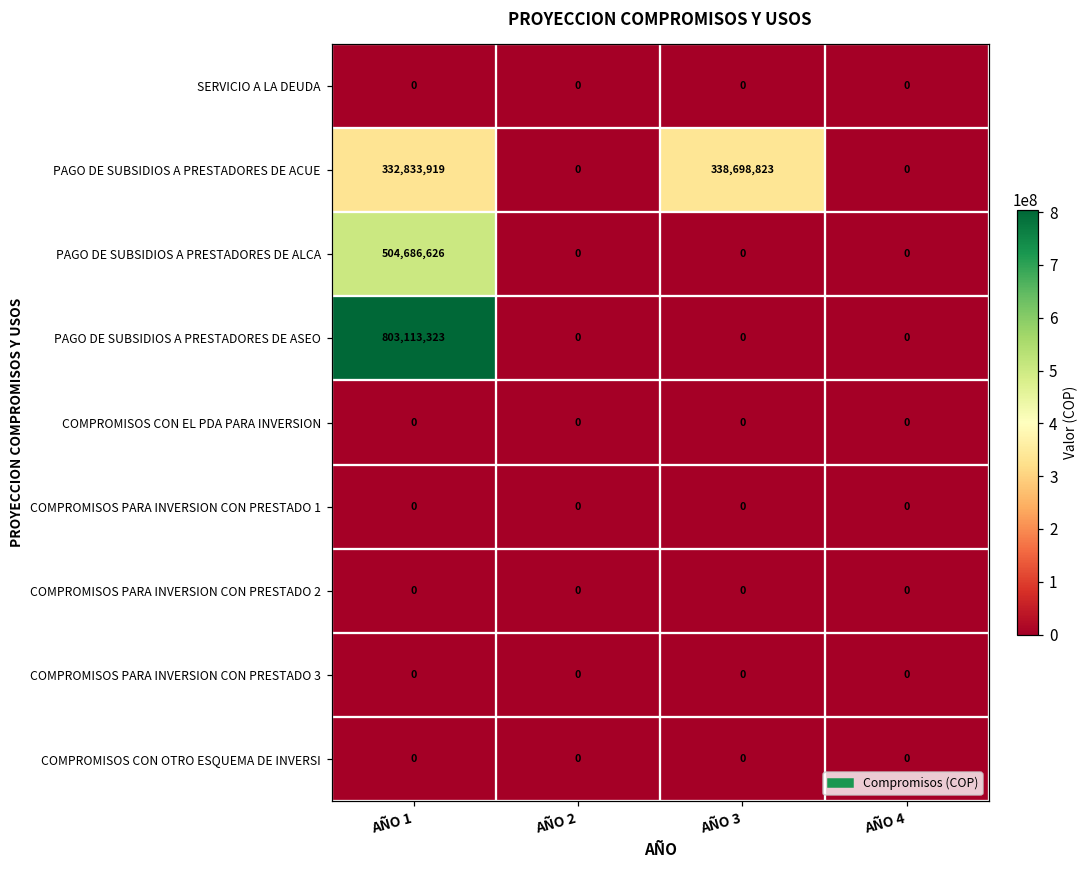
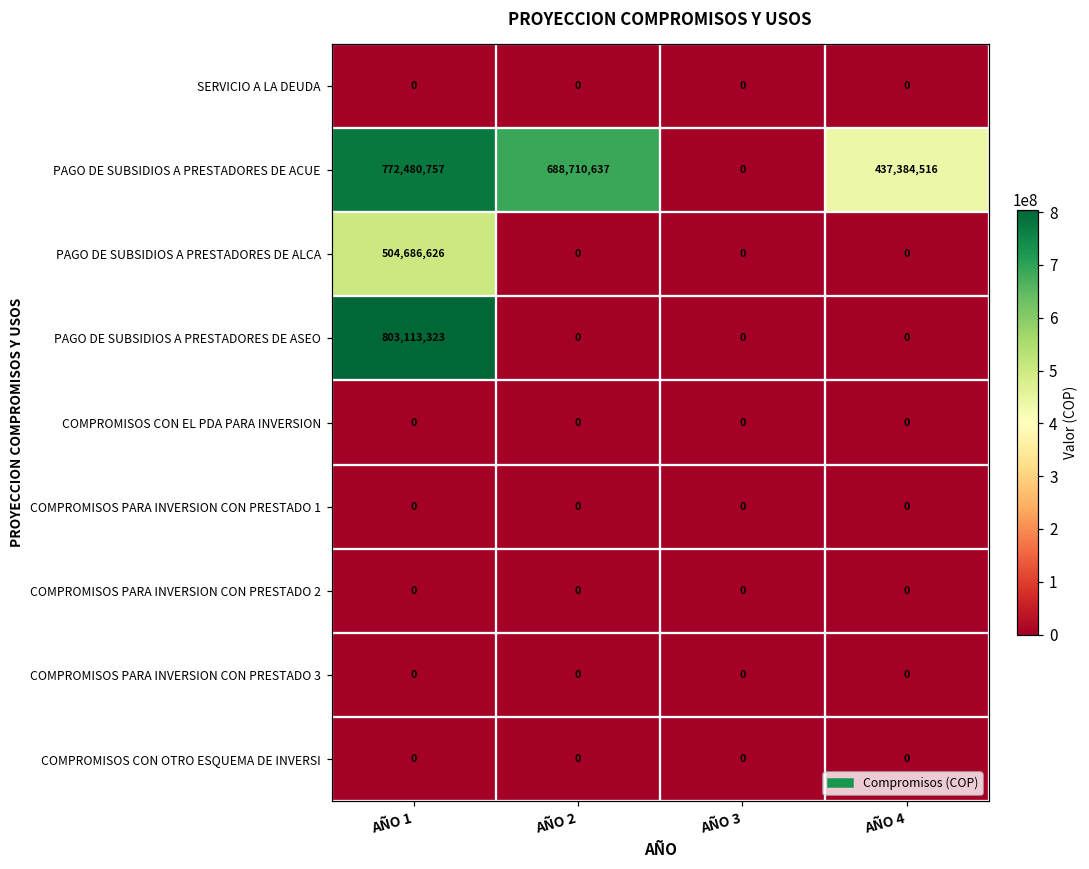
PAGO DE SUBSIDIOS A PRESTADORES DE ACUE, AÑO 1: 332,833,919 -> 772,480,757
PAGO DE SUBSIDIOS A PRESTADORES DE ACUE, AÑO 2: 0 -> 688,710,637
PAGO DE SUBSIDIOS A PRESTADORES DE ACUE, AÑO 3: 338,698,823 -> 0
PAGO DE SUBSIDIOS A PRESTADORES DE ACUE, AÑO 4: 0 -> 437,384,516
